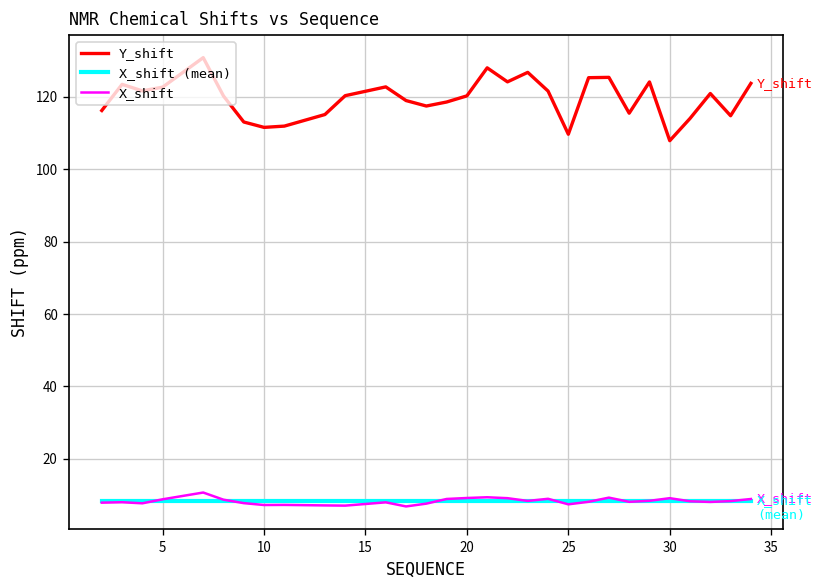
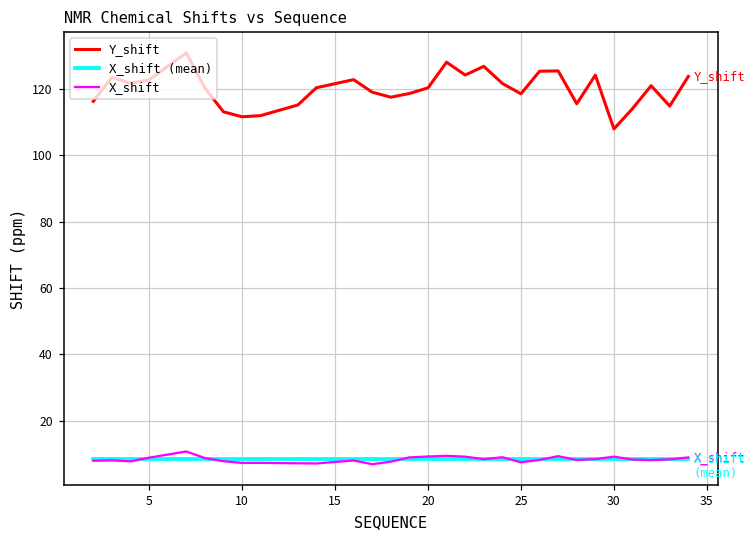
Y_shift, 25: 110 -> 119
